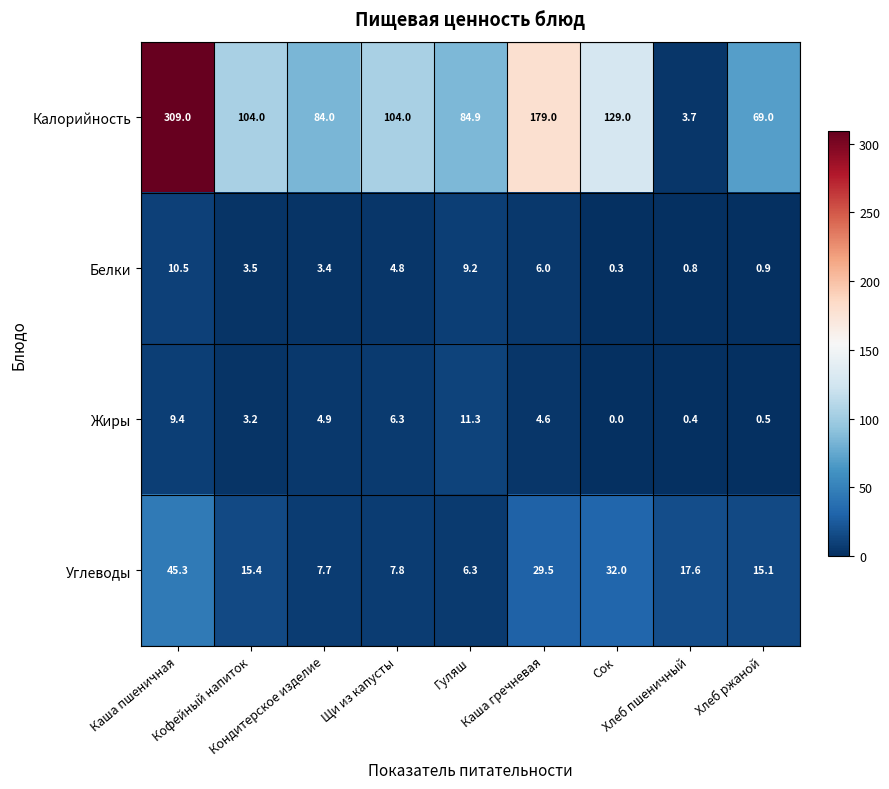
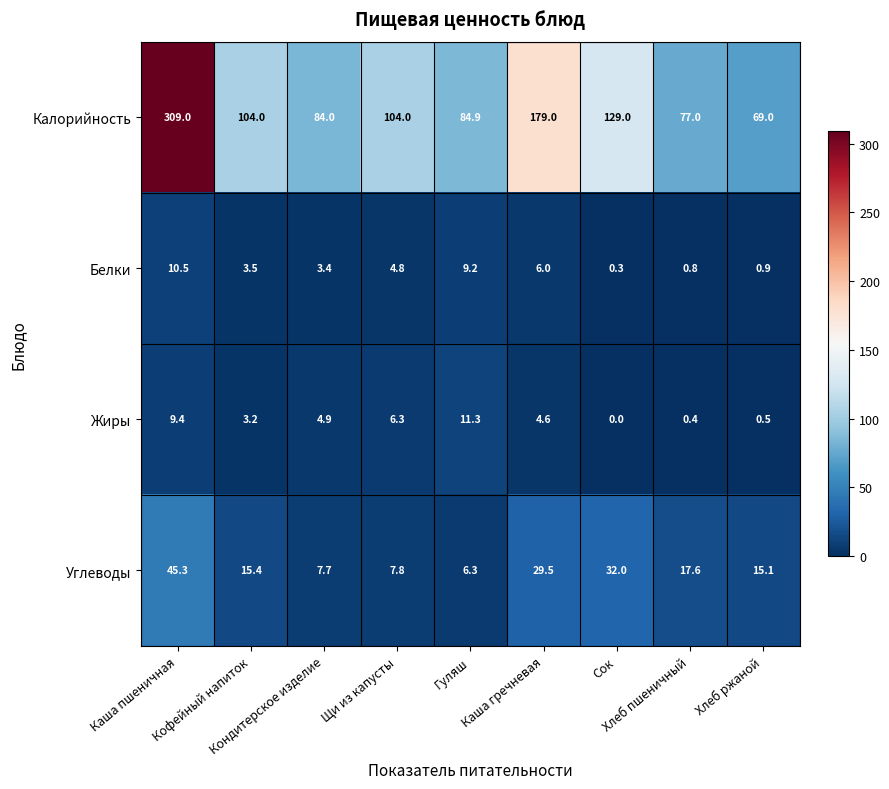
Калорийность, Хлеб пшеничный: 3.7 -> 77.0
